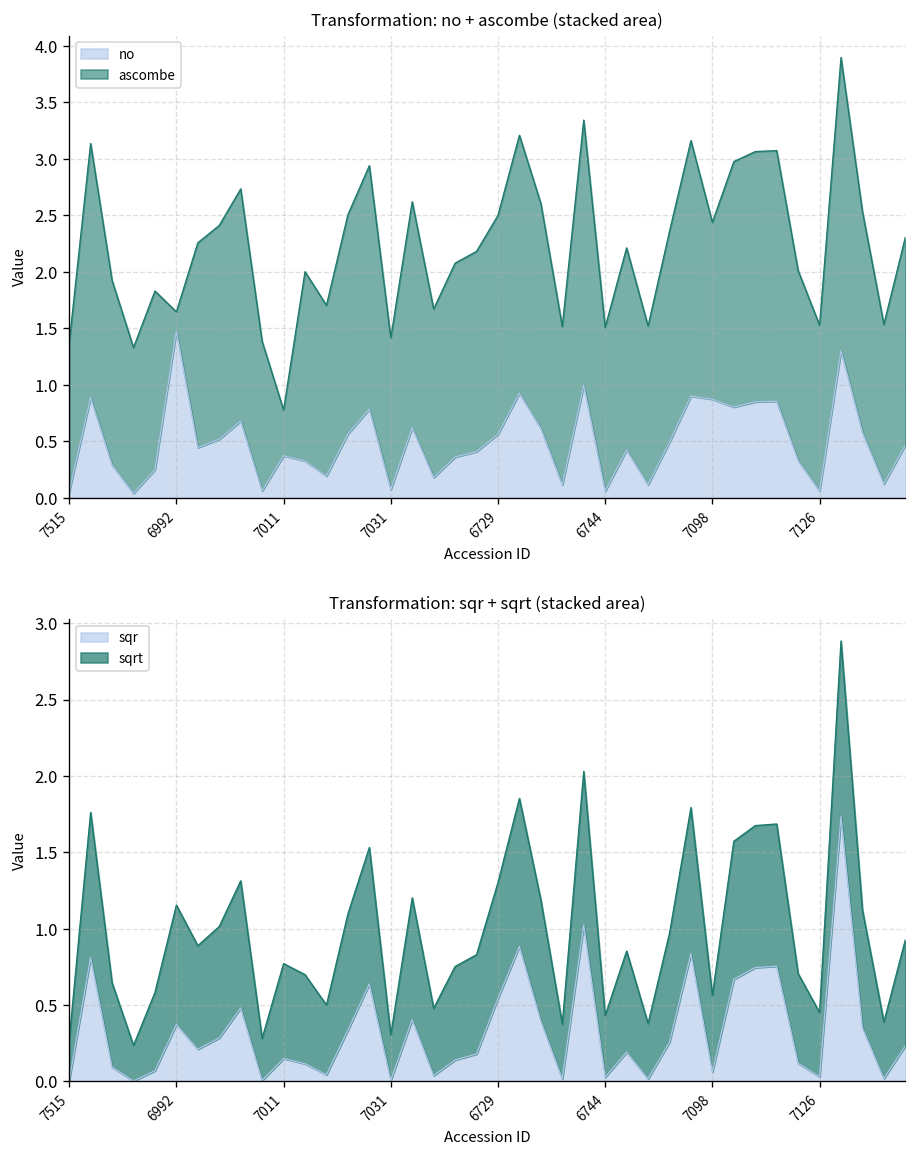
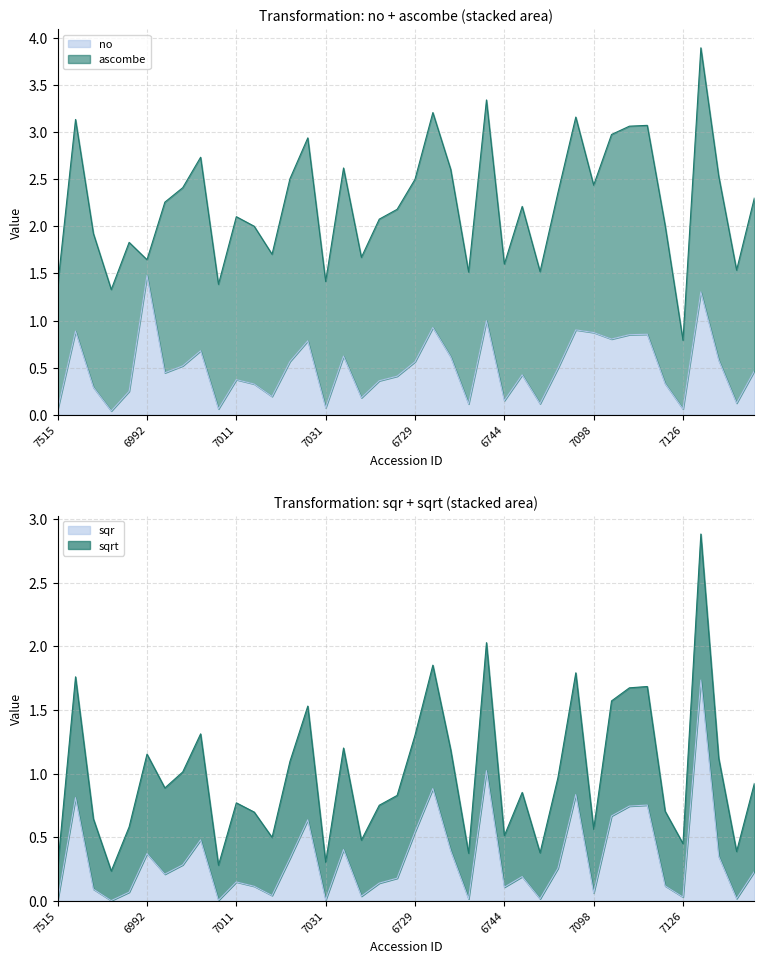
Transformation: no + ascombe (stacked area), ascombe, 7011: 0.4 -> 1.7
Transformation: no + ascombe (stacked area), no, 6744: 0.06 -> 0.15
Transformation: no + ascombe (stacked area), ascombe, 7126: 1.5 -> 0.7
Transformation: sqr + sqrt (stacked area), sqr, 6744: 0.03 -> 0.11
